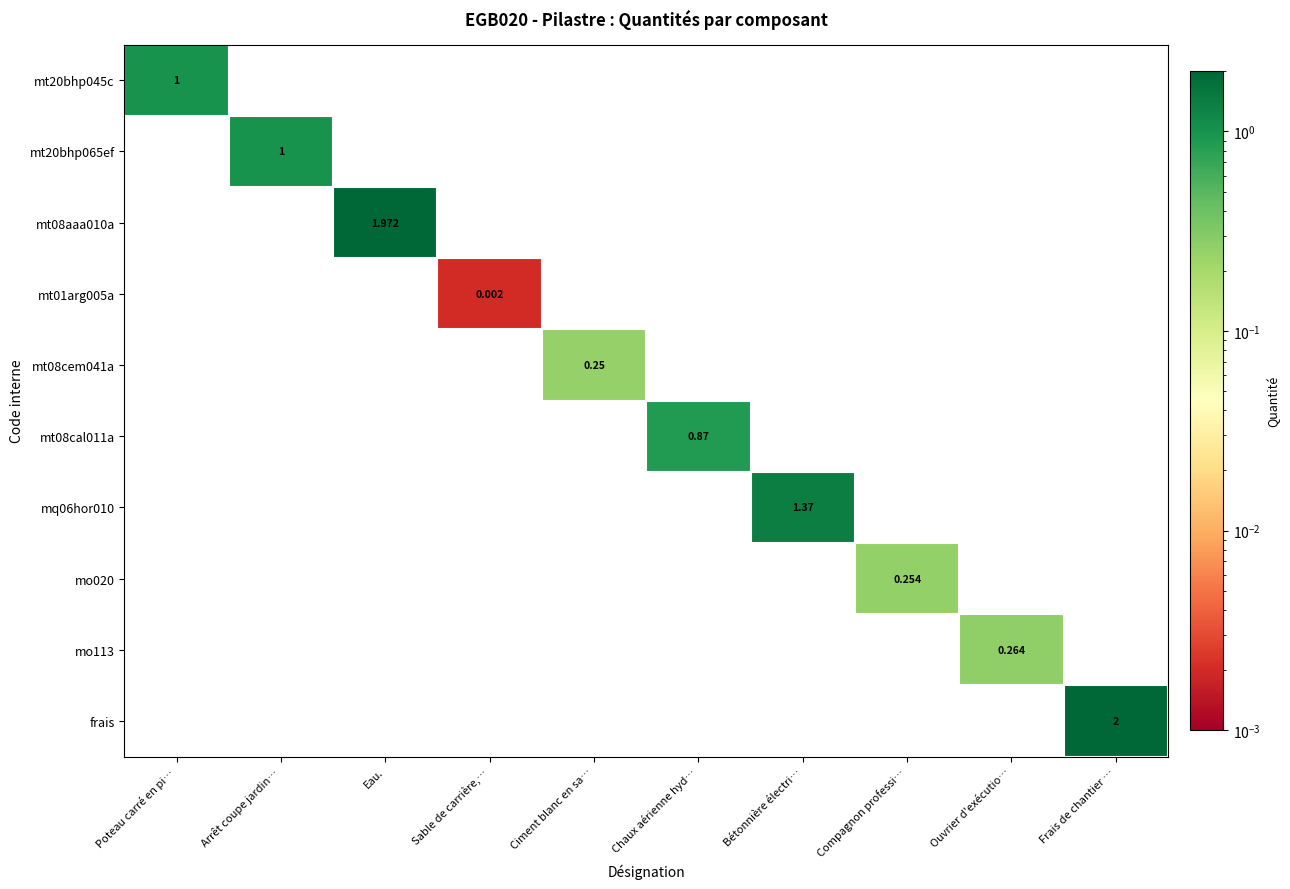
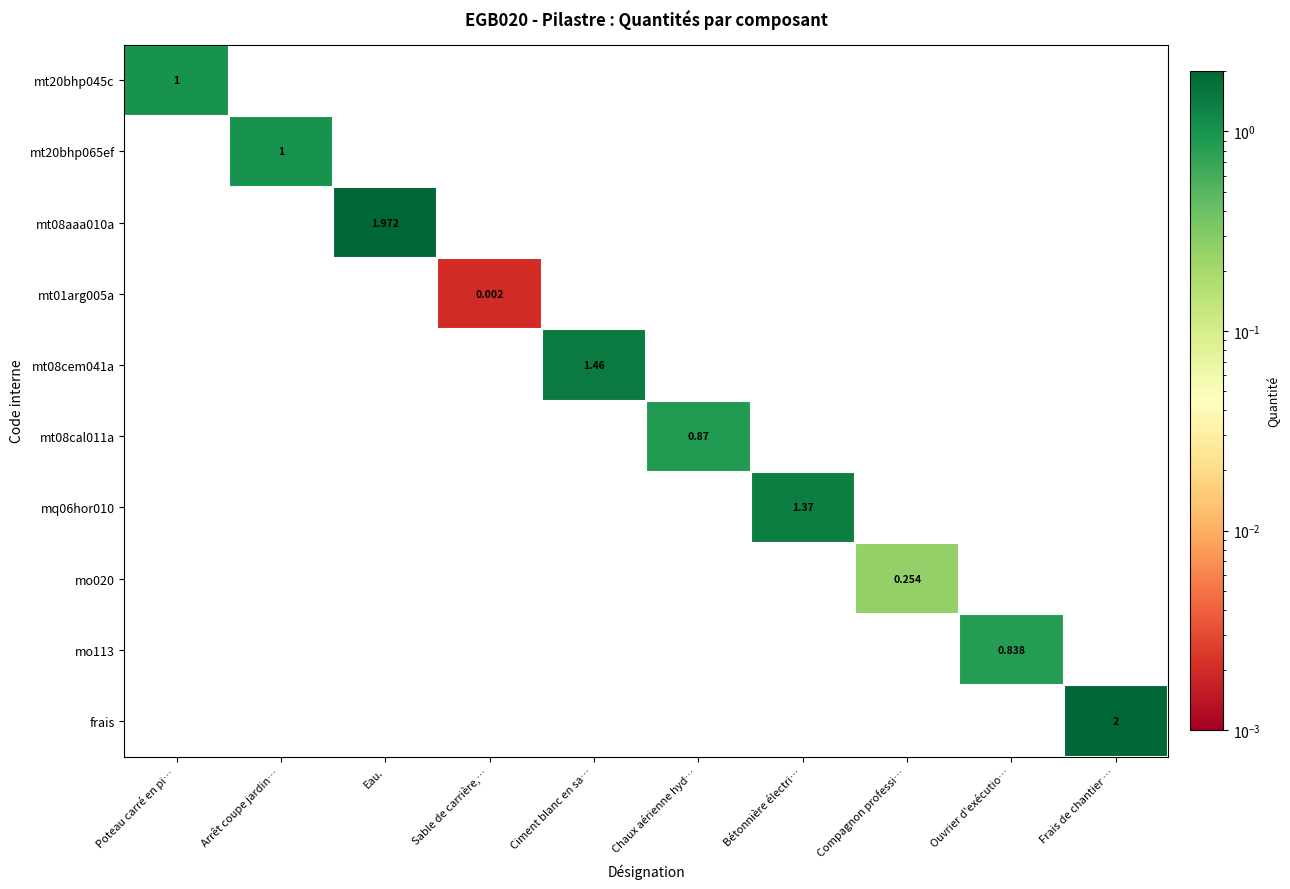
mt08cem041a, Ciment blanc en sa…: 0.25 -> 1.46
mo113, Ouvrier d'exécutio…: 0.264 -> 0.838
